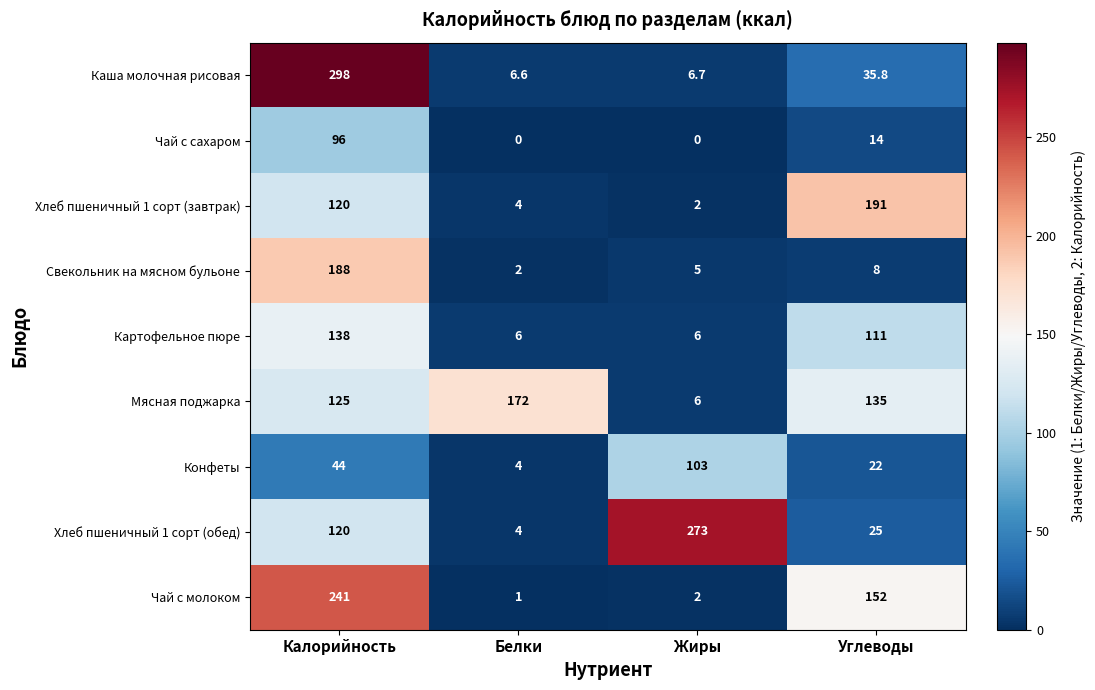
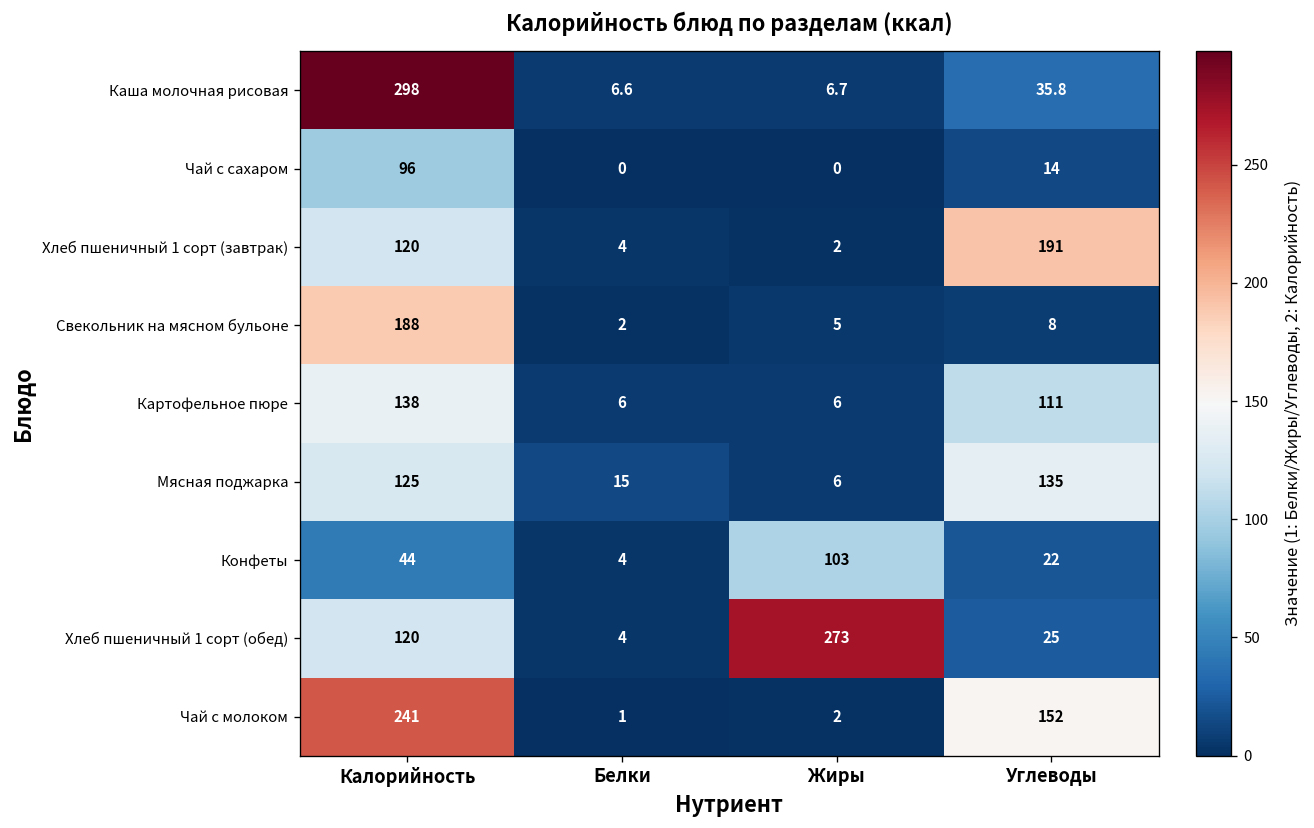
Мясная поджарка, Белки: 172 -> 15
